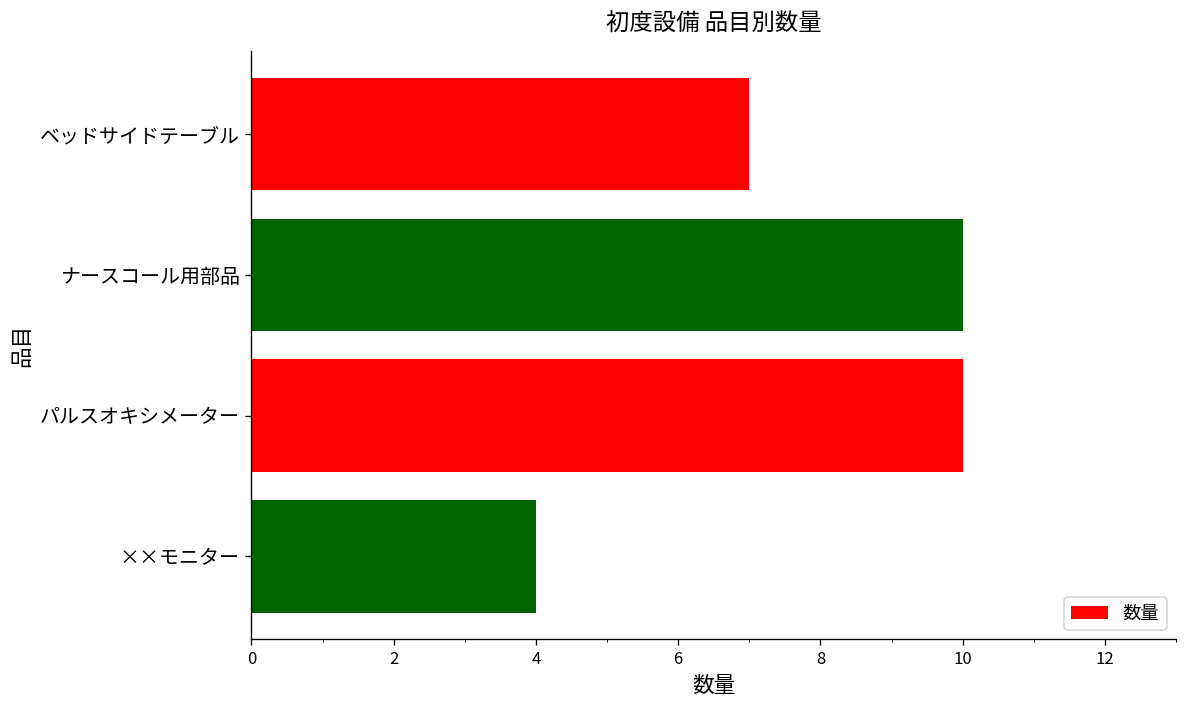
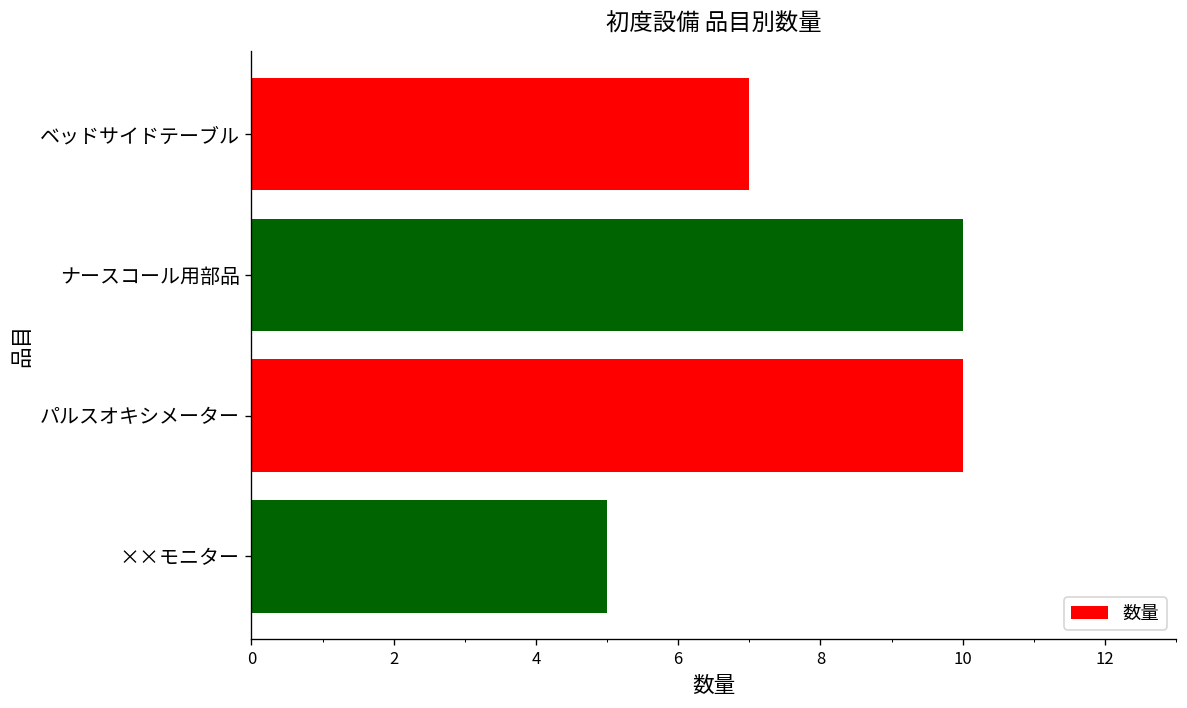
××モニター: 4 -> 5
